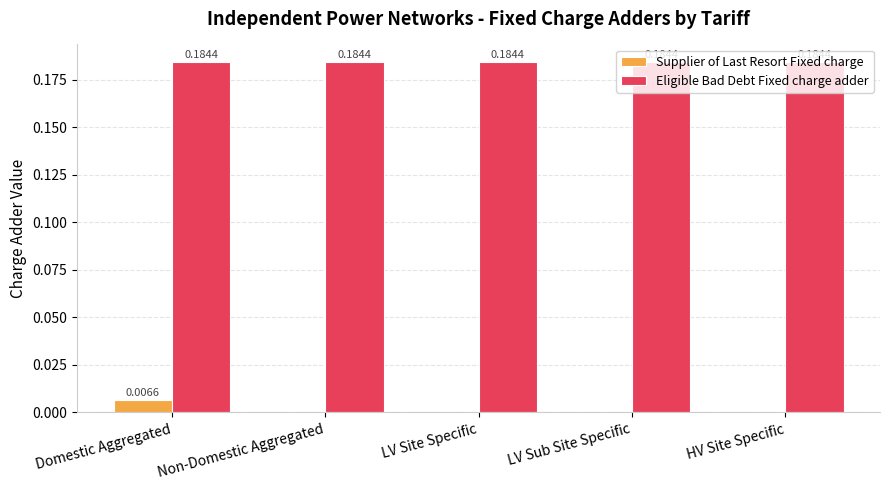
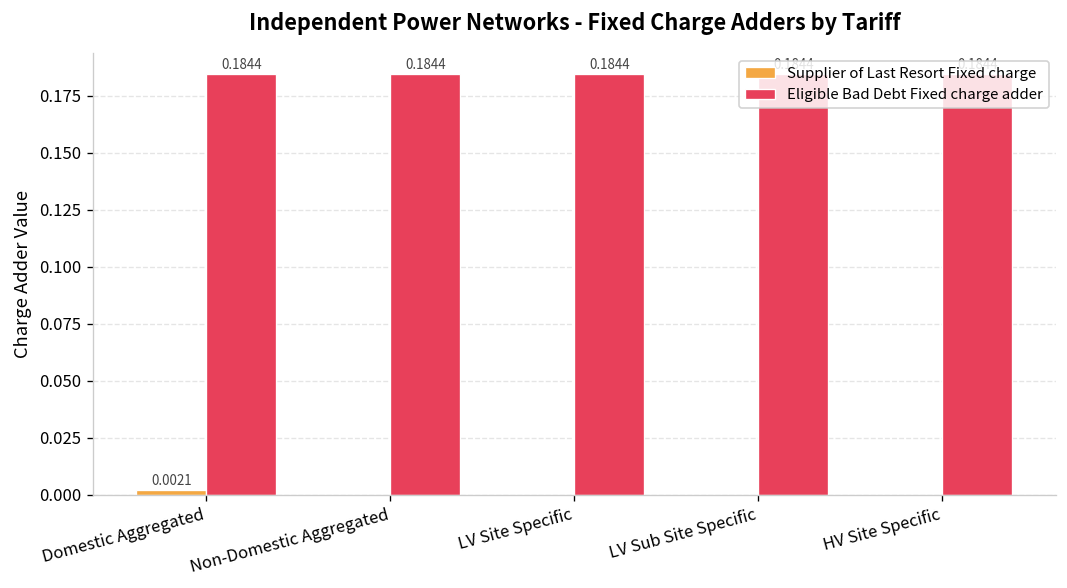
Supplier of Last Resort Fixed charge, Domestic Aggregated: 0.0066 -> 0.0021
